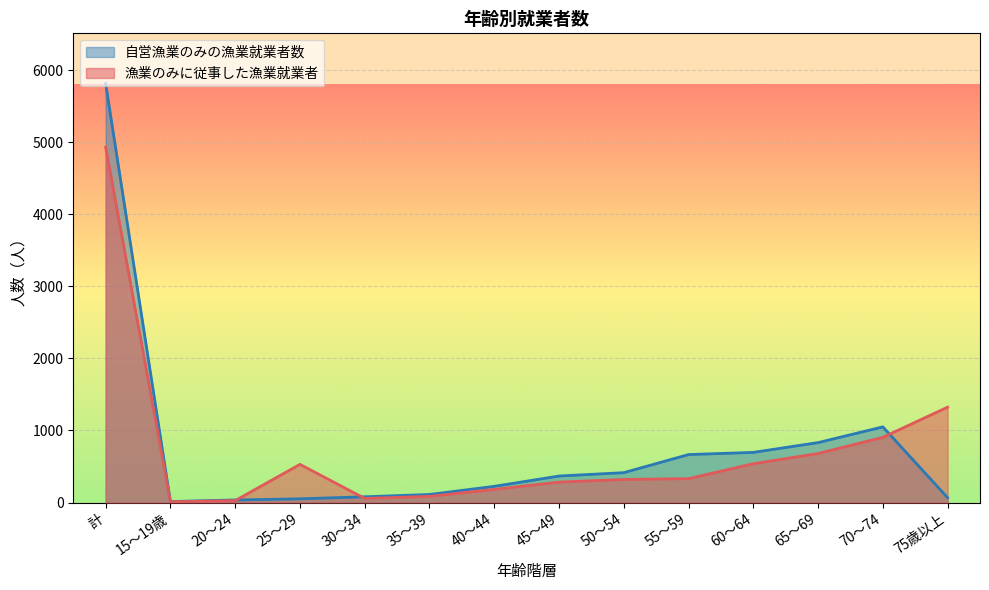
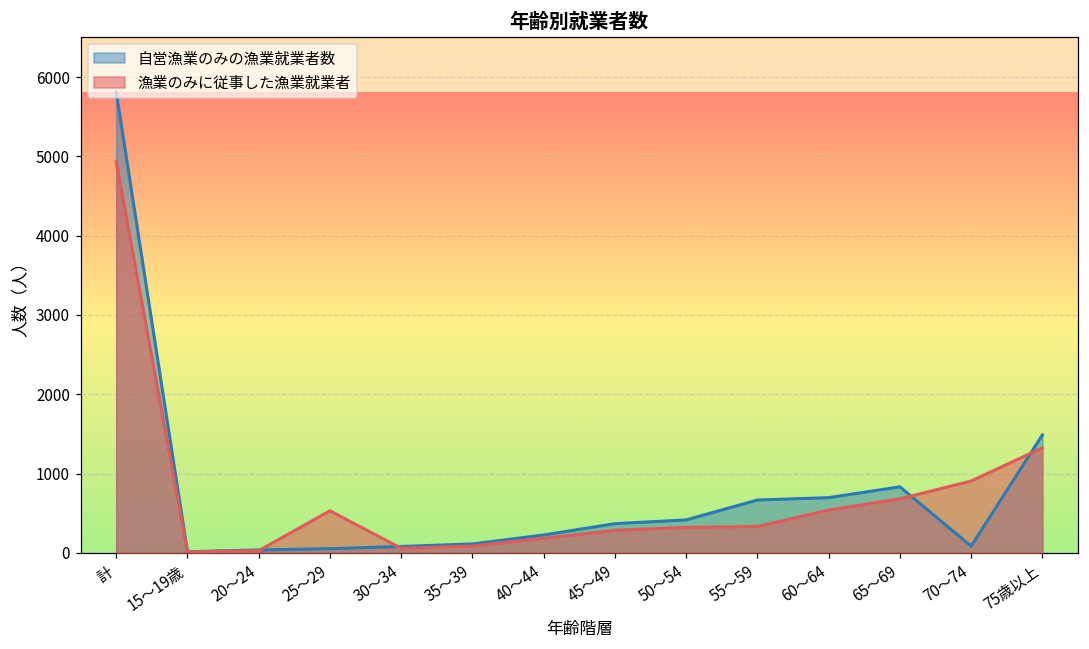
自営漁業のみの漁業就業者数, 70～74: 1100 -> 100
自営漁業のみの漁業就業者数, 75歳以上: 100 -> 1500
